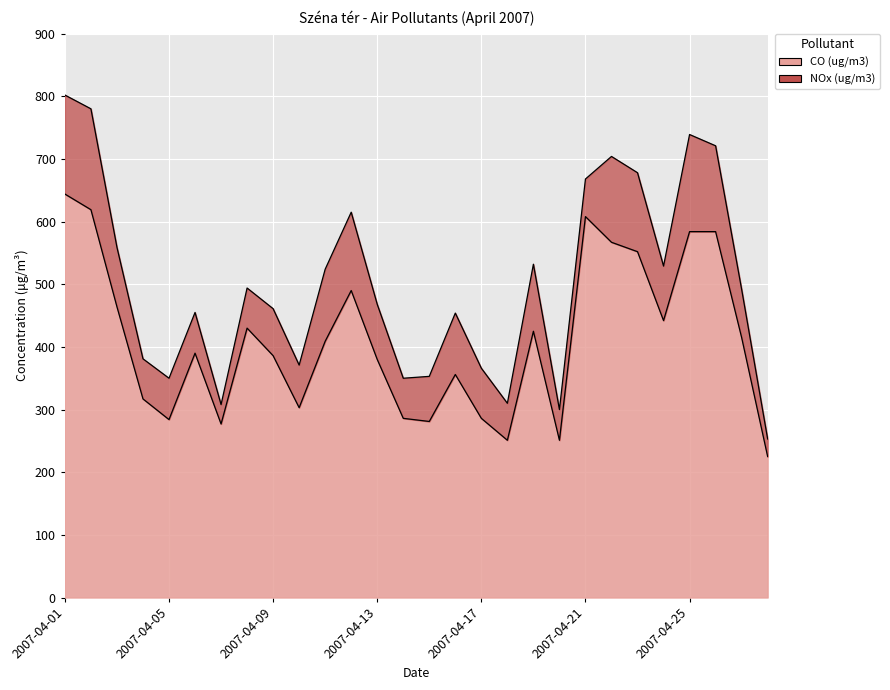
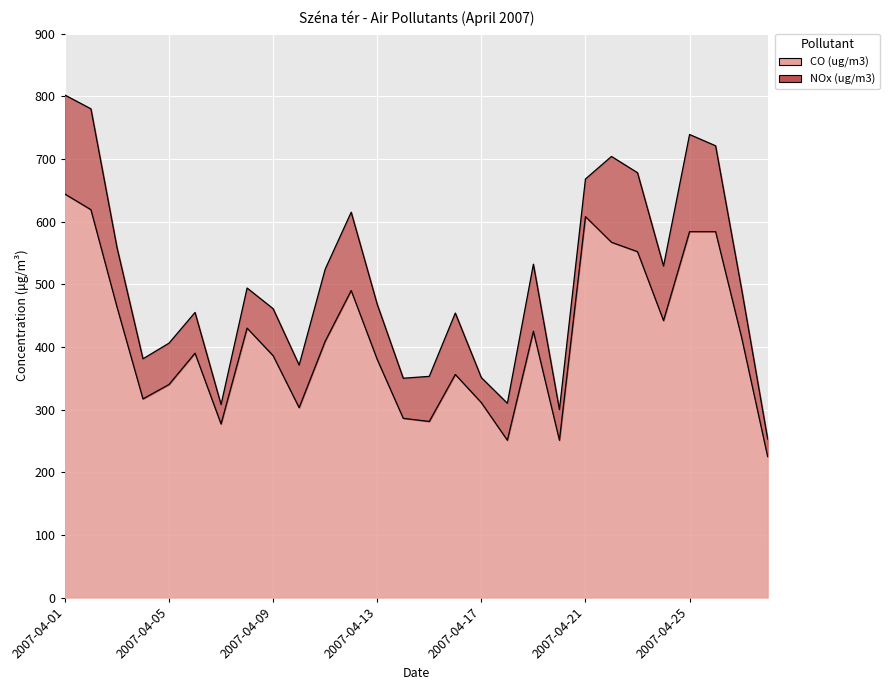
CO (ug/m3), 2007-04-05: 280 -> 340
CO (ug/m3), 2007-04-17: 290 -> 310
NOx (ug/m3), 2007-04-17: 80 -> 40
